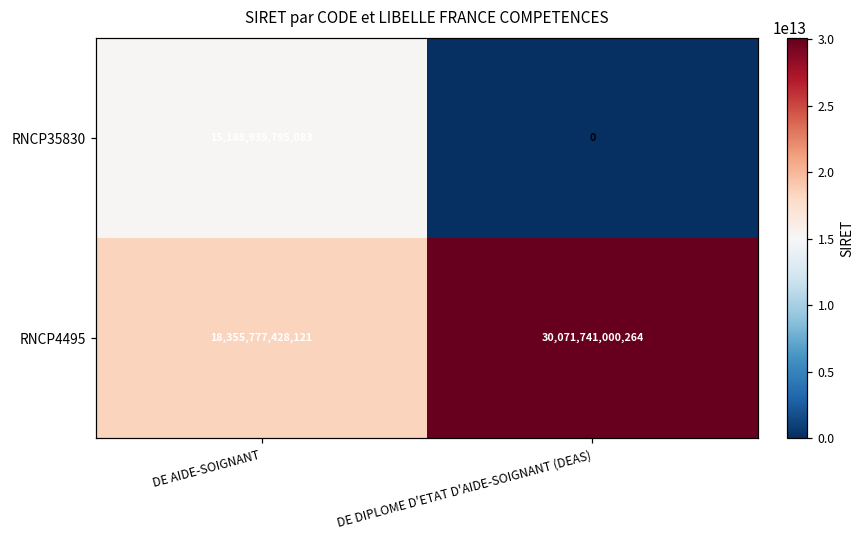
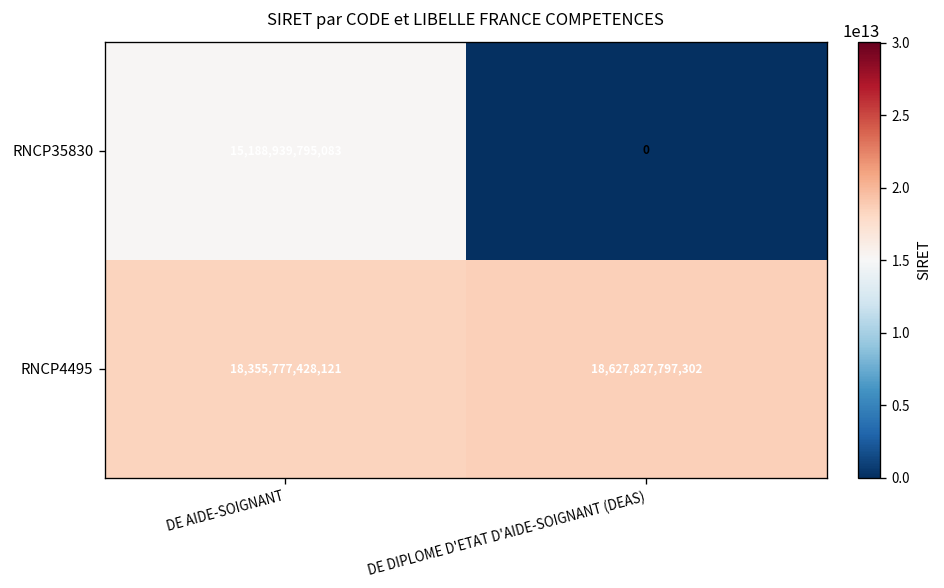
RNCP4495, DE DIPLOME D'ETAT D'AIDE-SOIGNANT (DEAS): 30,071,741,000,264 -> 18,627,827,797,302
